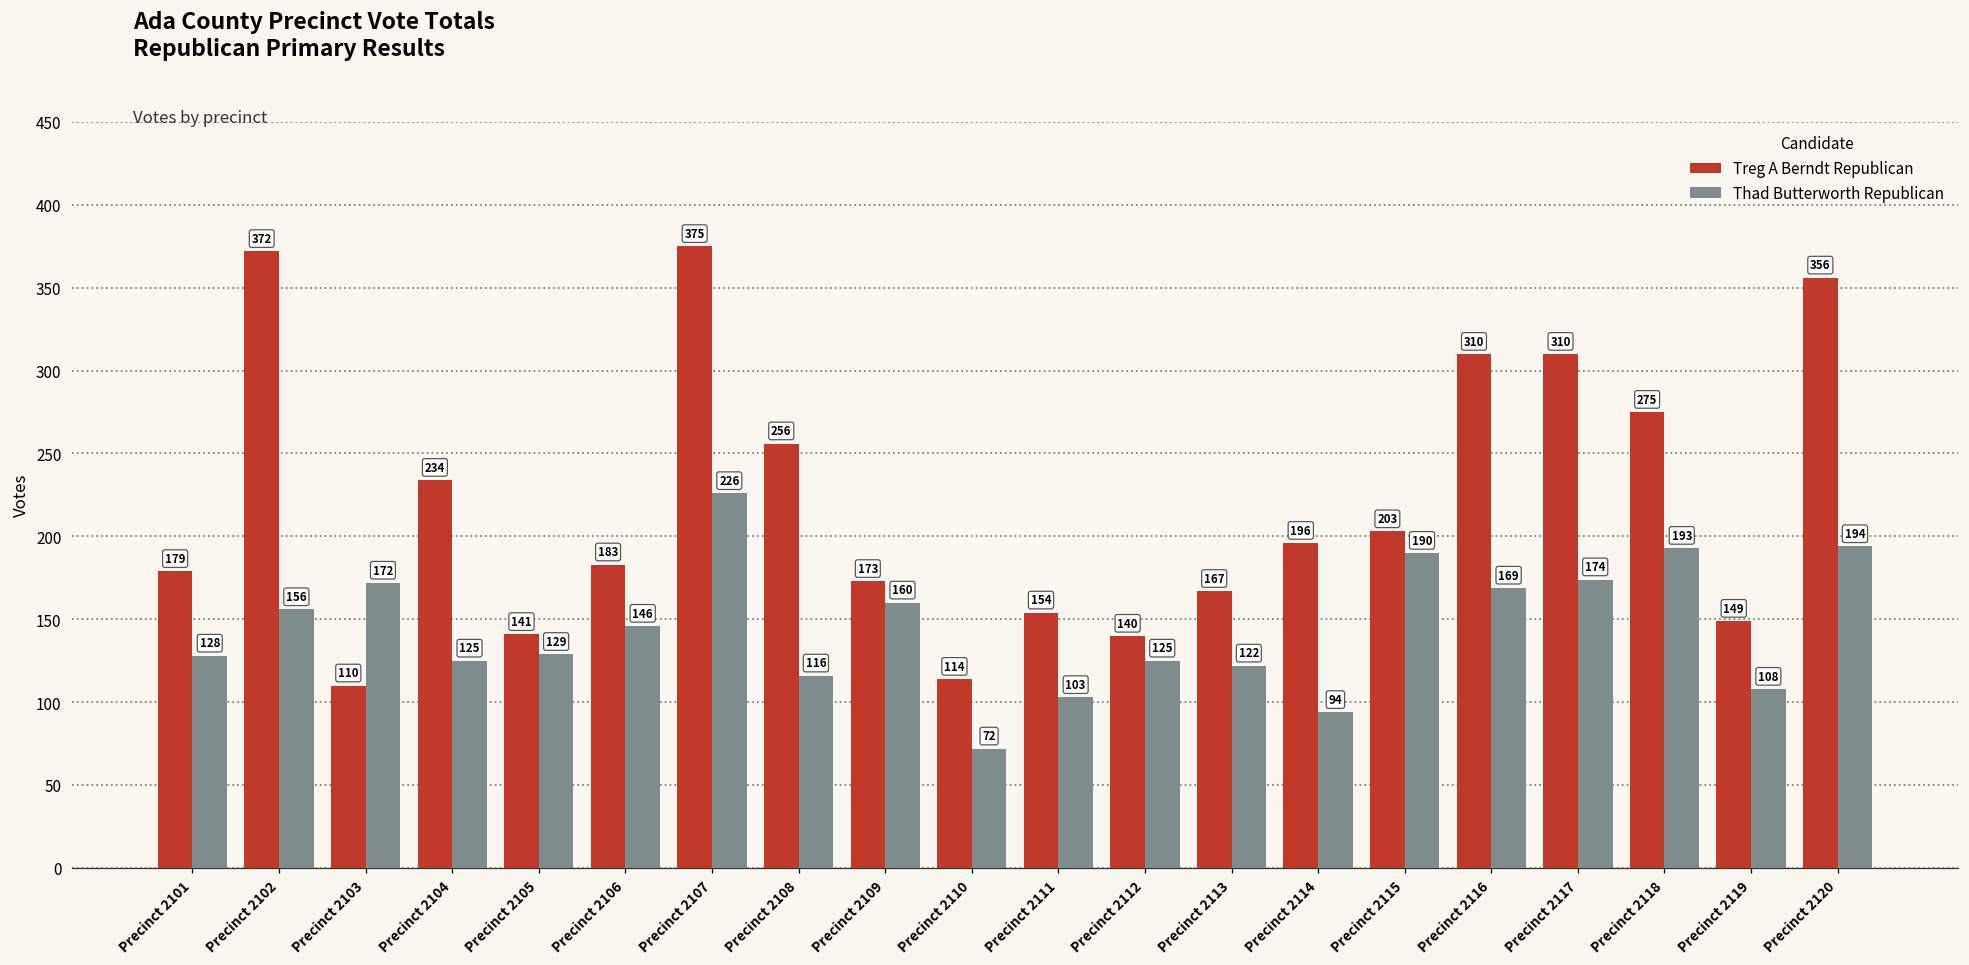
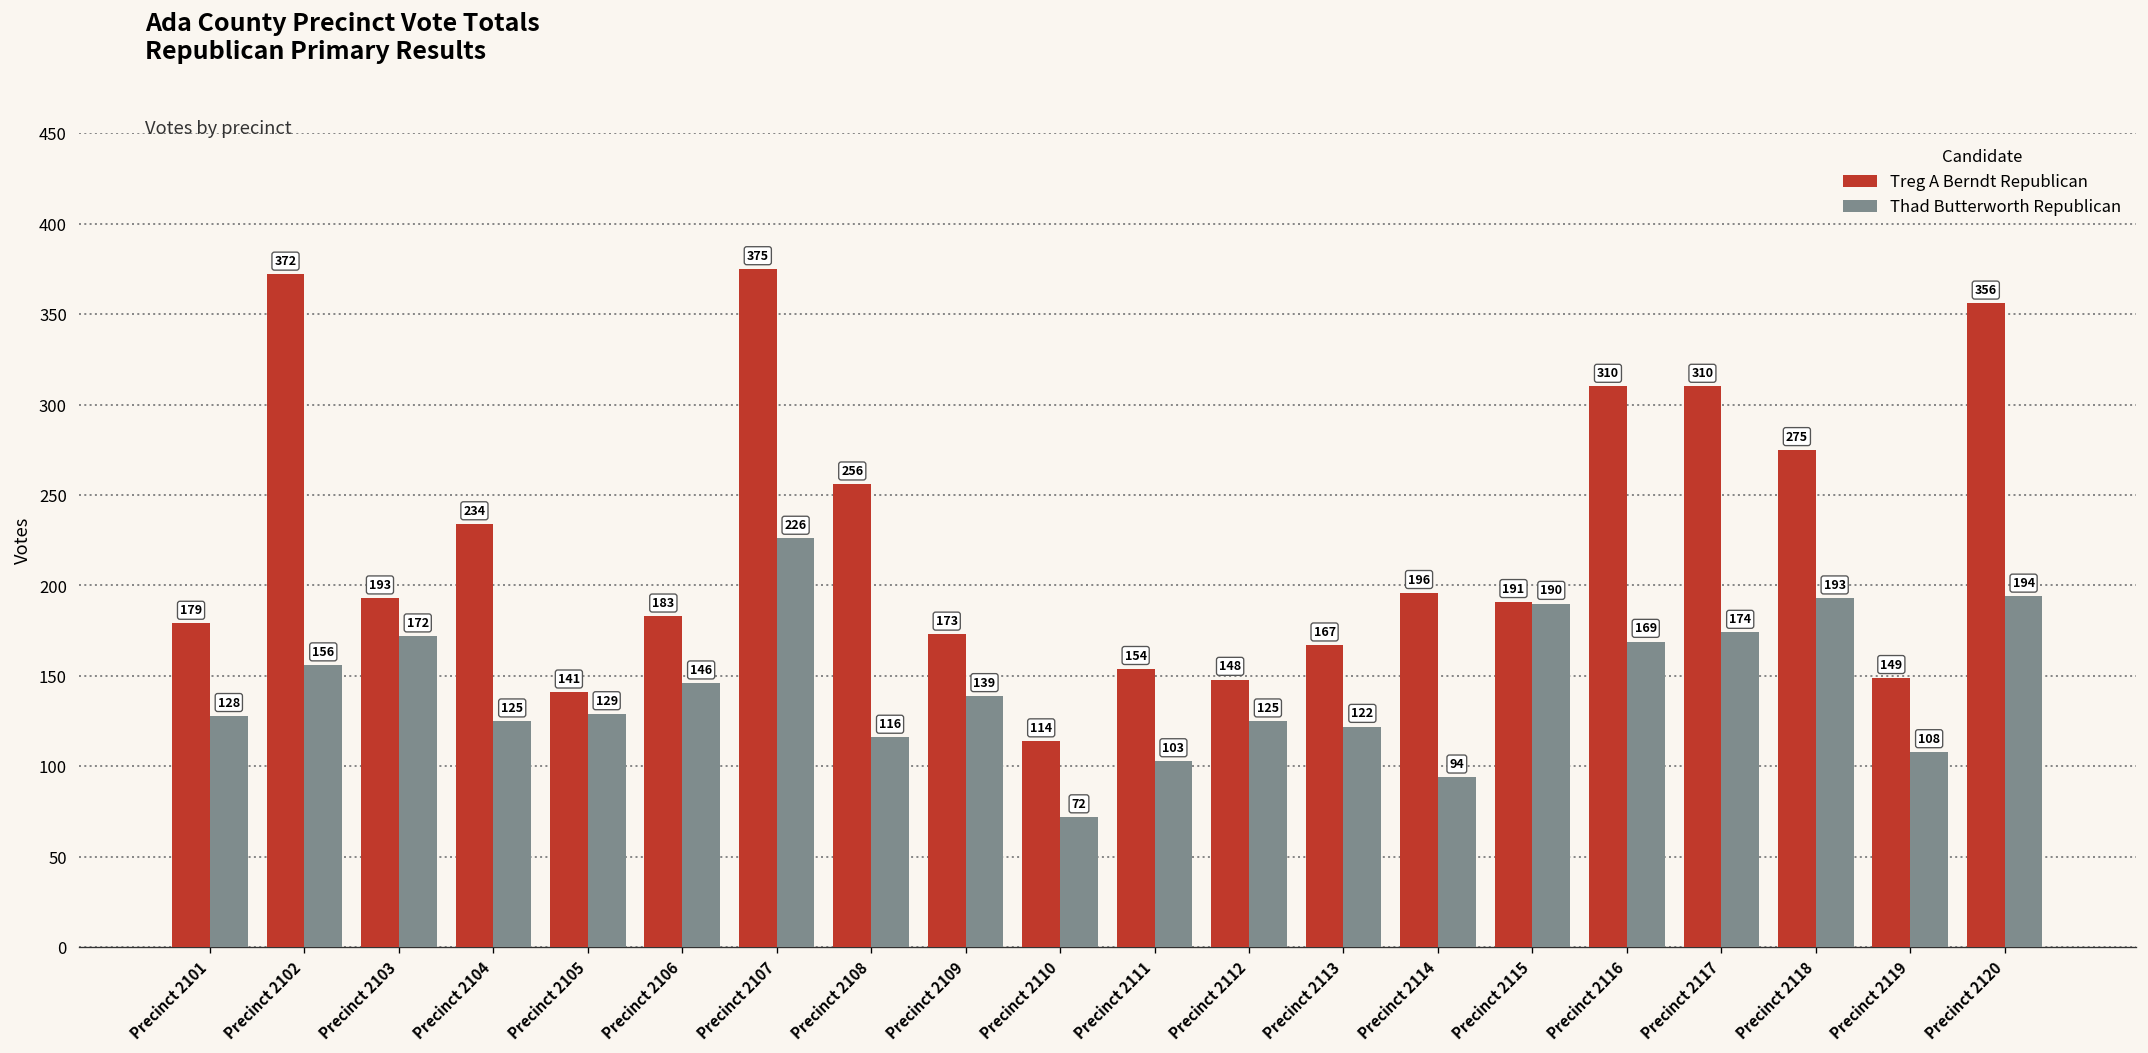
Treg A Berndt Republican, Precinct 2103: 110 -> 193
Thad Butterworth Republican, Precinct 2109: 160 -> 139
Treg A Berndt Republican, Precinct 2112: 140 -> 148
Treg A Berndt Republican, Precinct 2115: 203 -> 191
